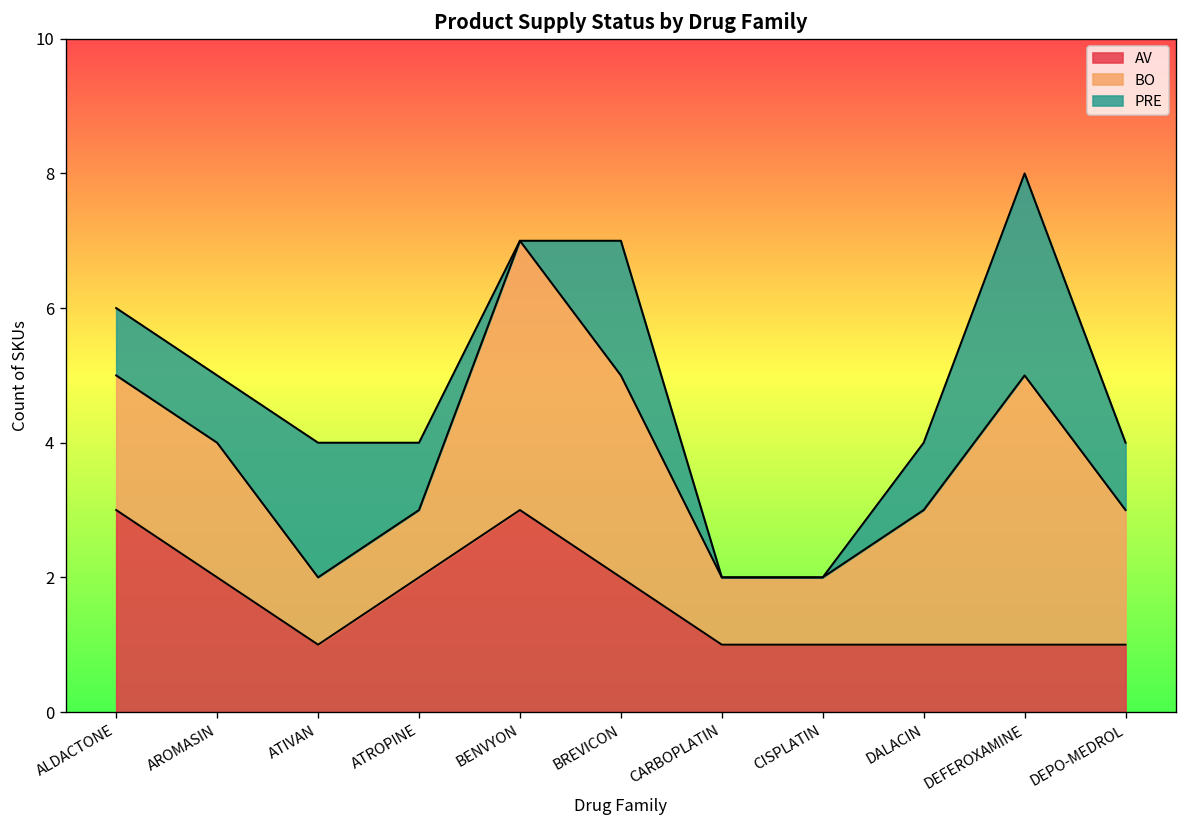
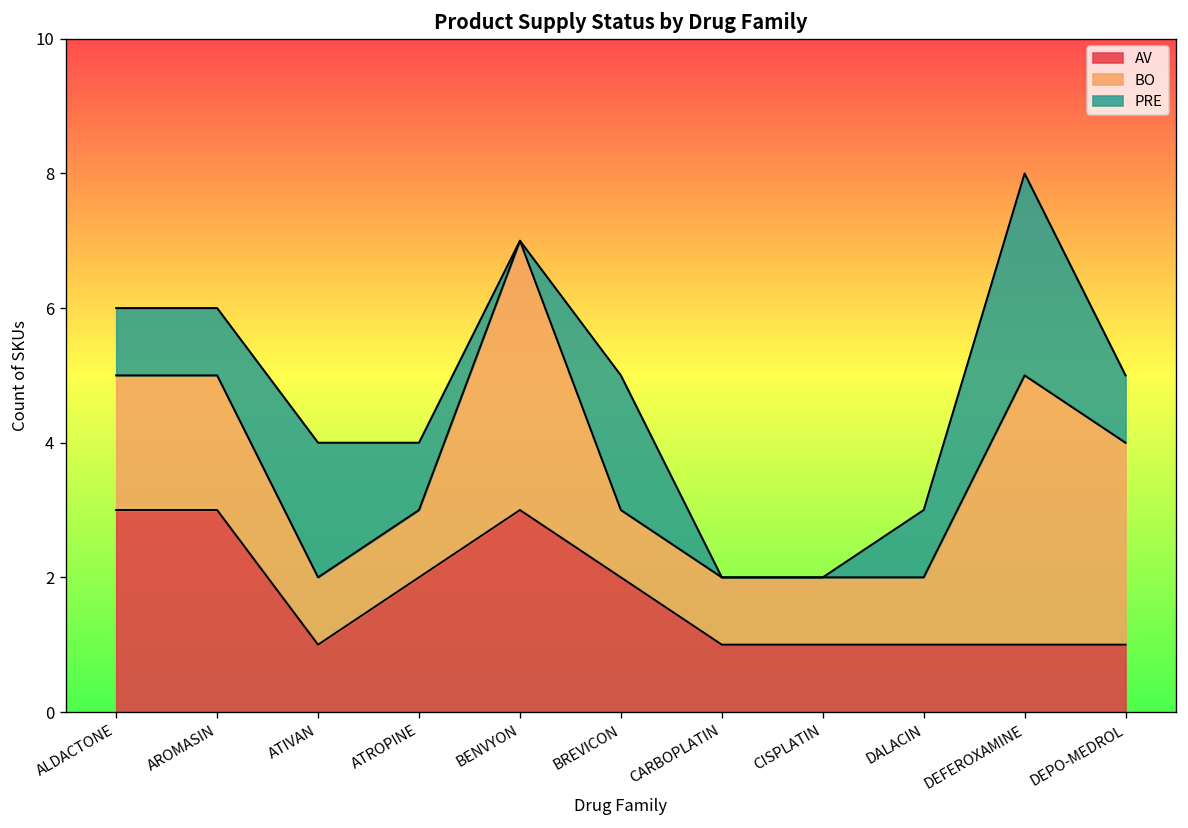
AV, AROMASIN: 2 -> 3
BO, BREVICON: 3 -> 1
BO, DALACIN: 2 -> 1
BO, DEPO-MEDROL: 2 -> 3
